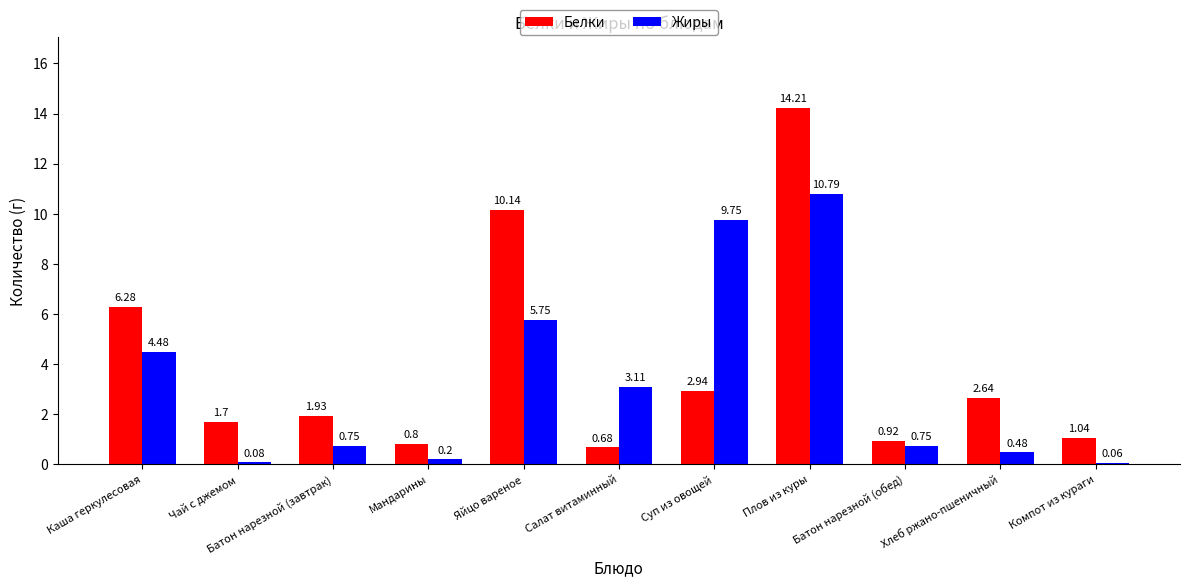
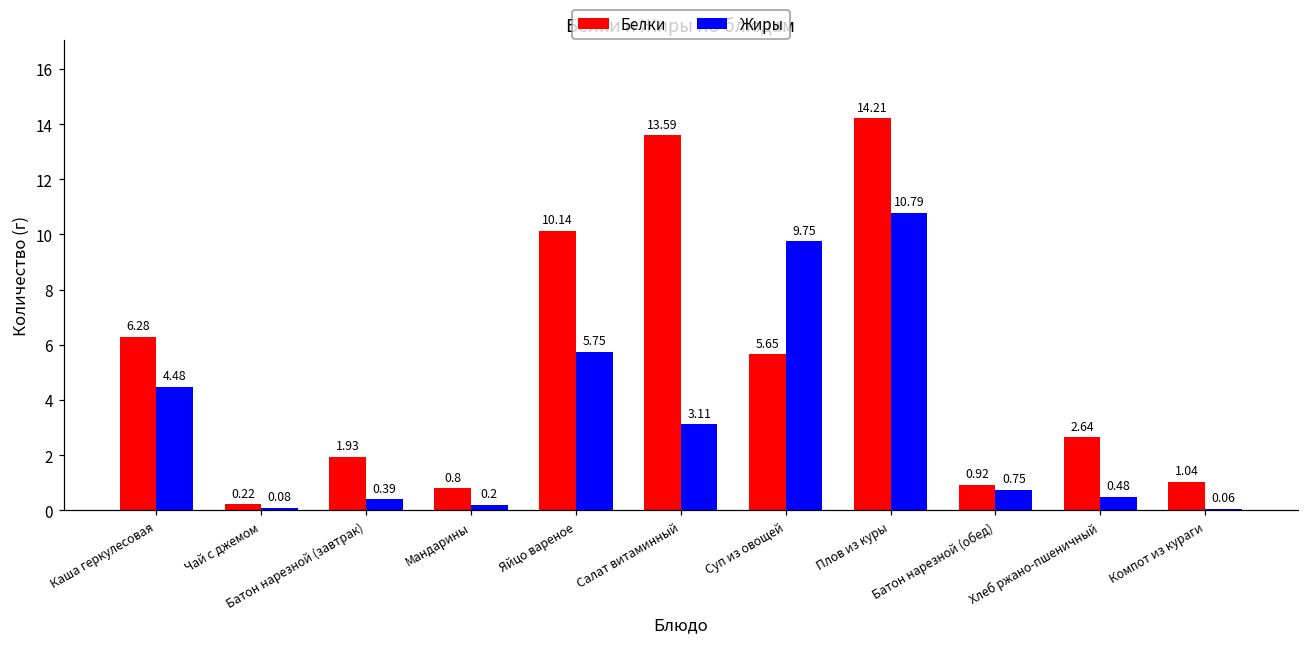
Белки, Чай с джемом: 1.7 -> 0.22
Жиры, Батон нарезной (завтрак): 0.75 -> 0.39
Белки, Салат витаминный: 0.68 -> 13.59
Белки, Суп из овощей: 2.94 -> 5.65
